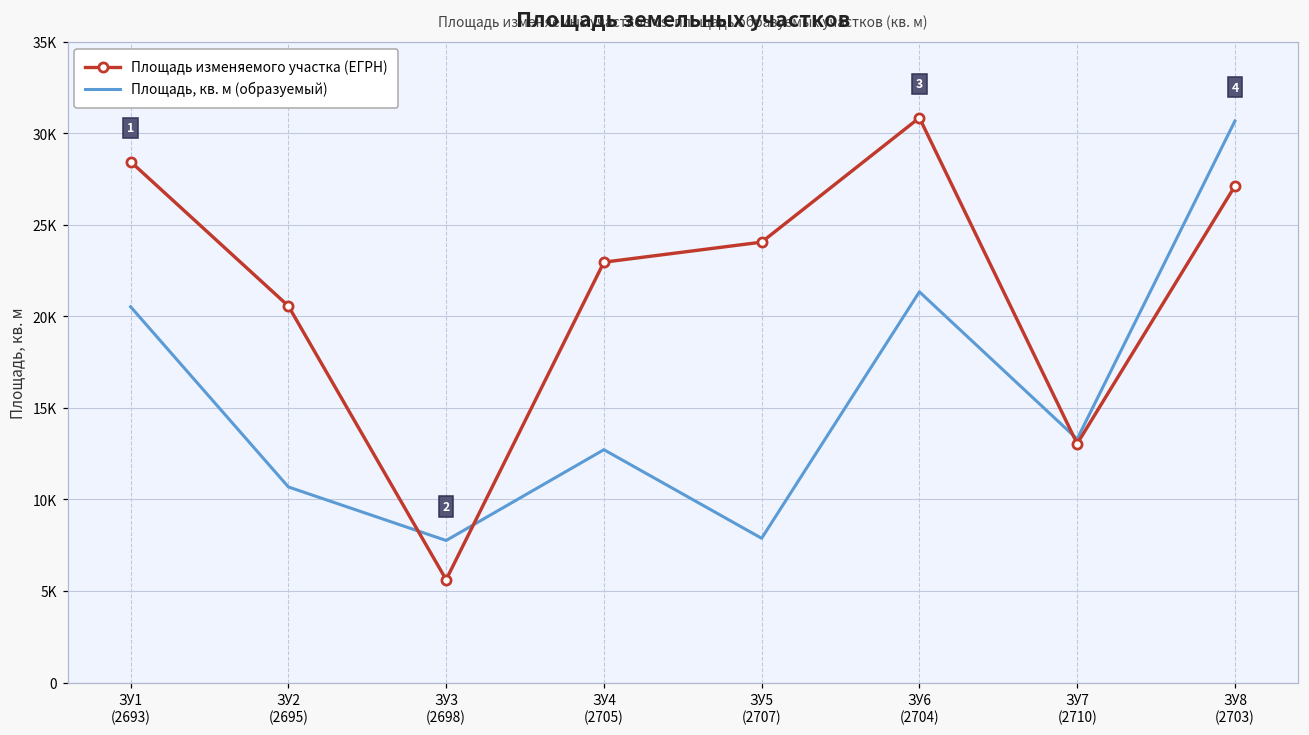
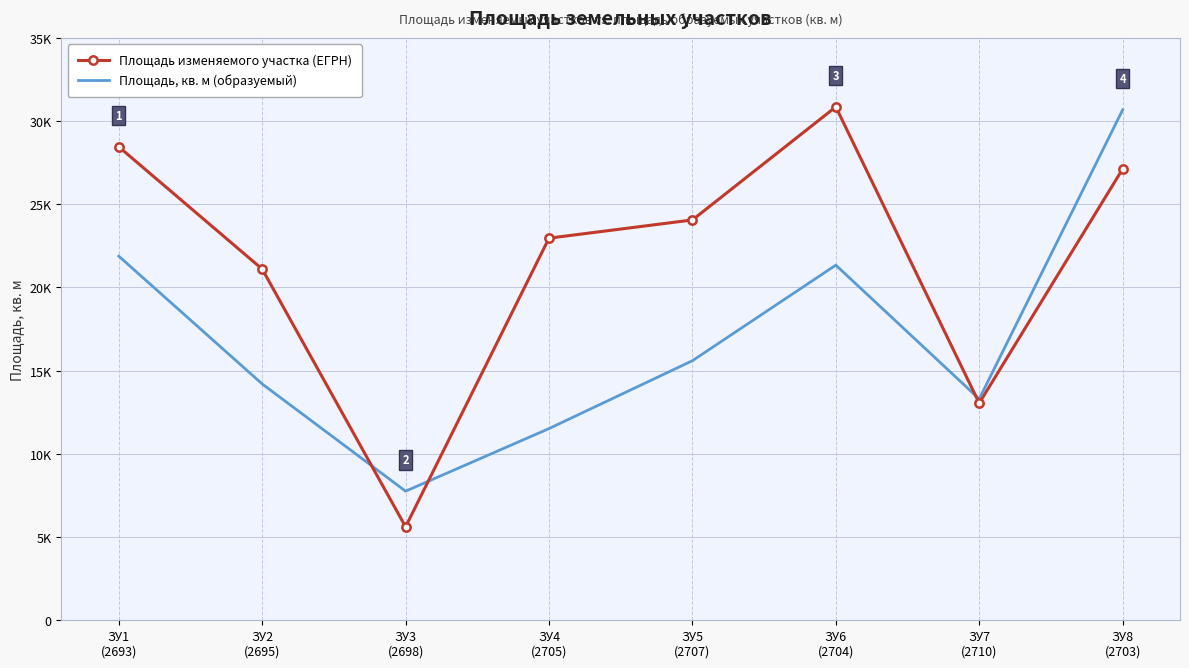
Площадь, кв. м (образуемый), ЗУ1 (2693): 20500 -> 21900
Площадь изменяемого участка (ЕГРН), ЗУ2 (2695): 20600 -> 21100
Площадь, кв. м (образуемый), ЗУ2 (2695): 10700 -> 14200
Площадь, кв. м (образуемый), ЗУ4 (2705): 12700 -> 11500
Площадь, кв. м (образуемый), ЗУ5 (2707): 7900 -> 15600
